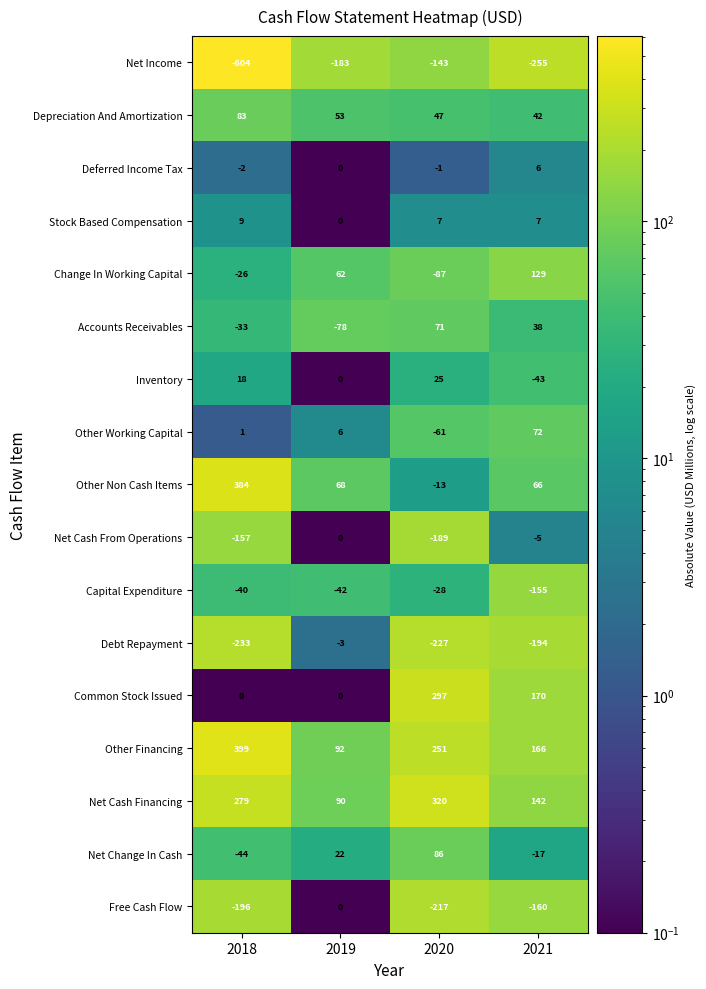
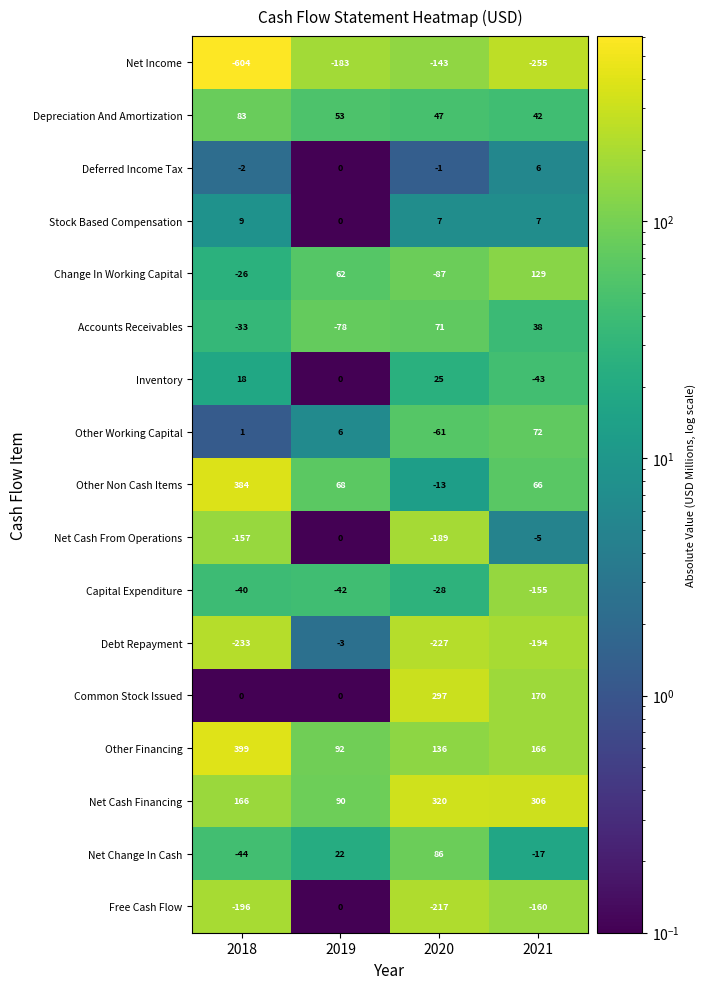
Other Financing, 2020: 251 -> 136
Net Cash Financing, 2018: 279 -> 166
Net Cash Financing, 2021: 142 -> 306
